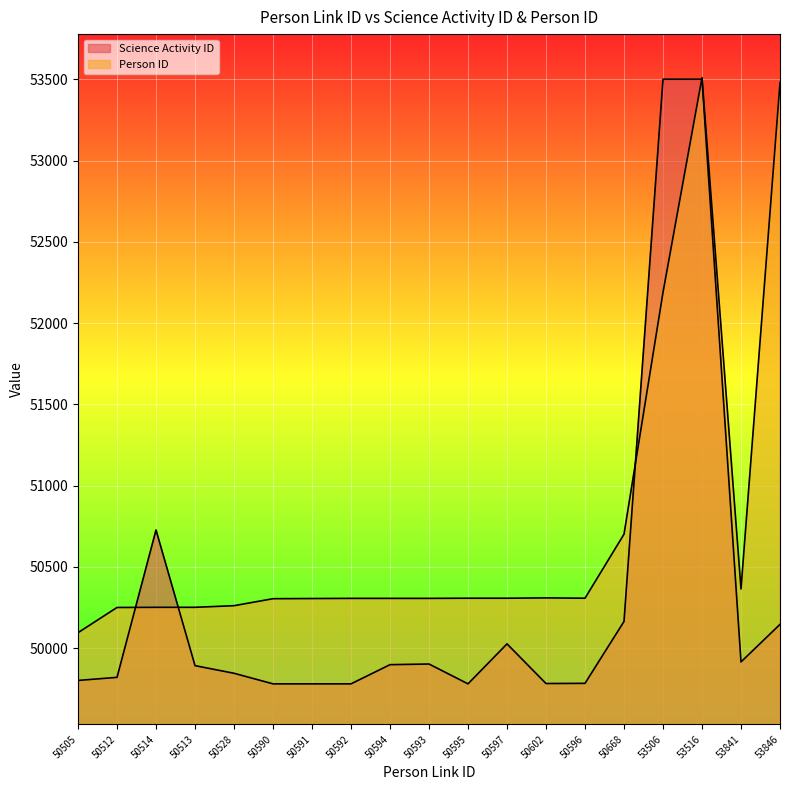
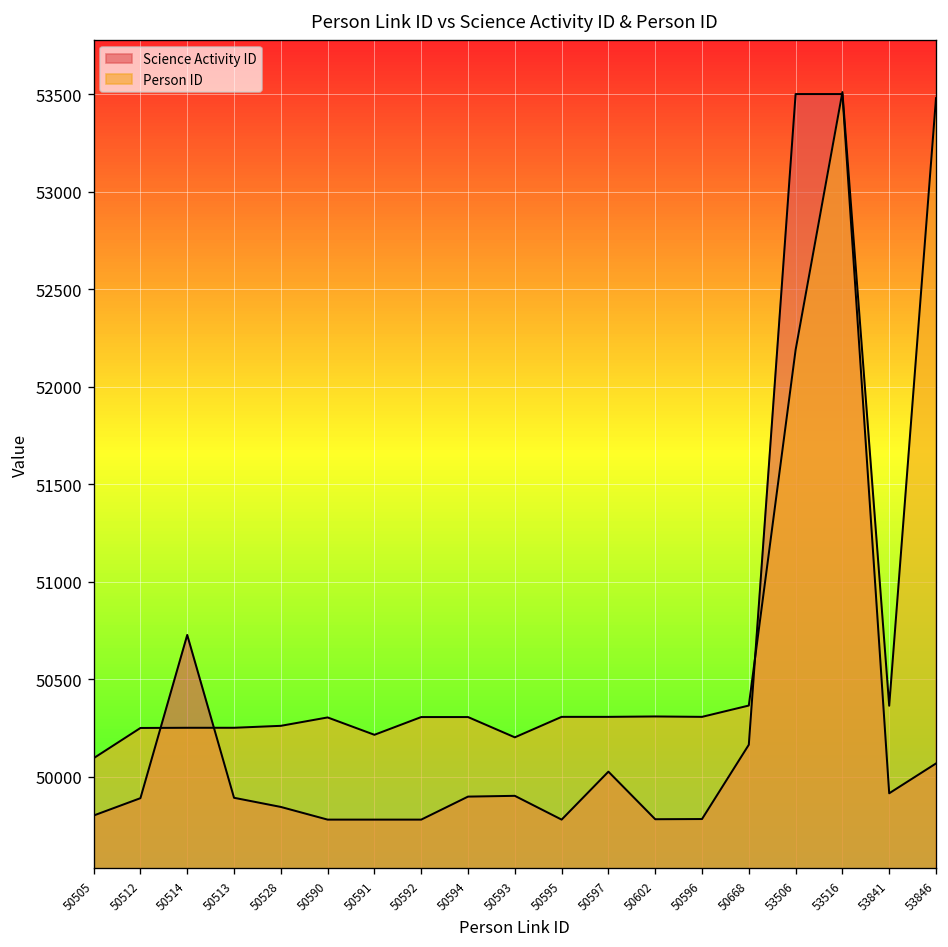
Science Activity ID, 50512: 49820 -> 49890
Person ID, 50591: 50310 -> 50220
Person ID, 50593: 50310 -> 50200
Person ID, 50668: 50700 -> 50370
Science Activity ID, 53846: 50150 -> 50070
